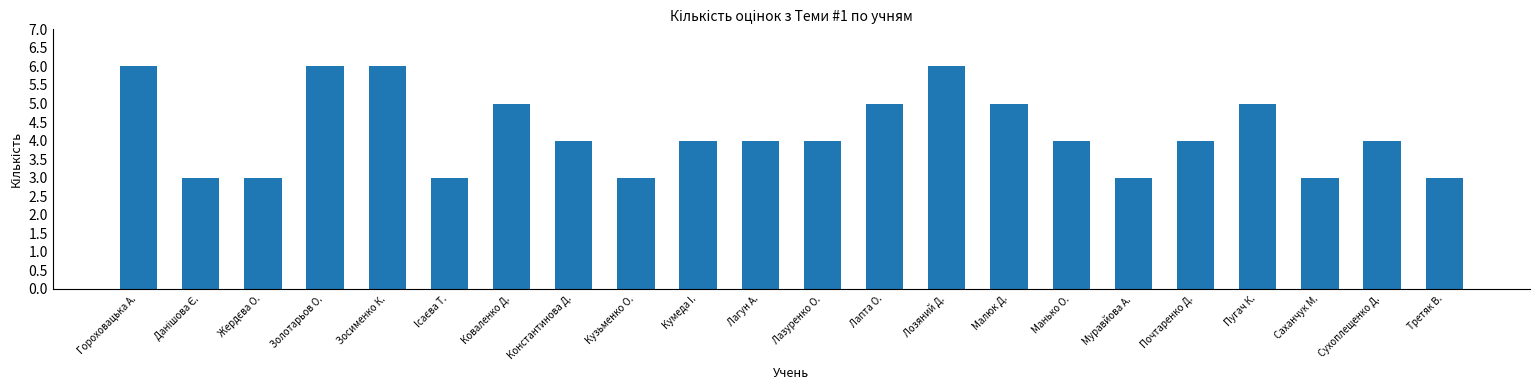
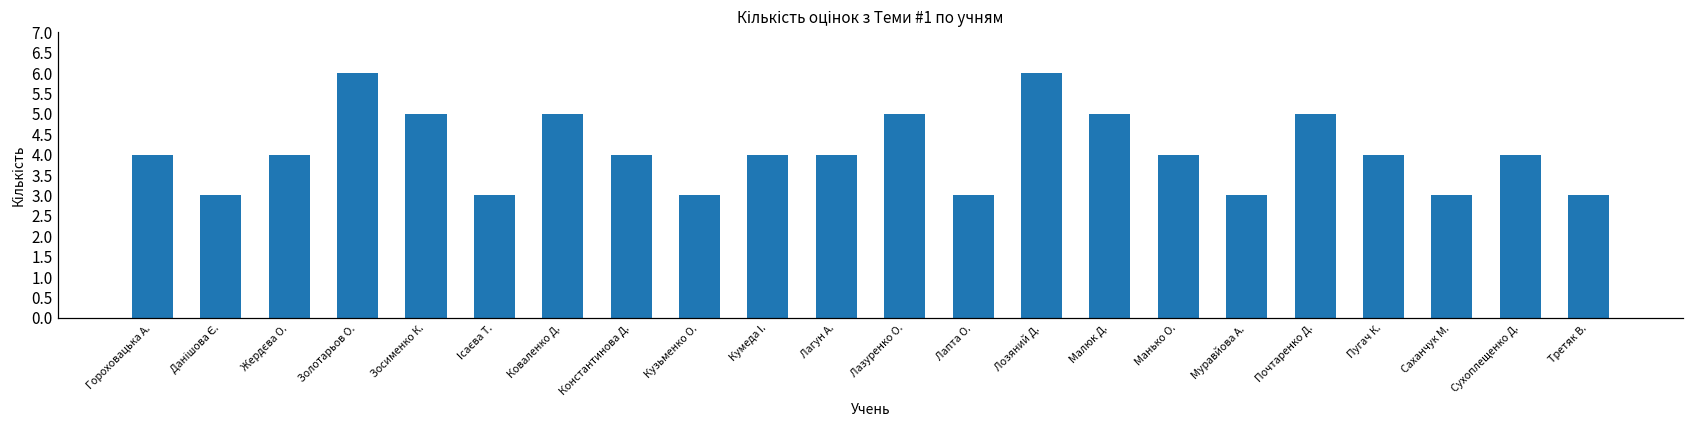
Гороховацька А.: 6 -> 4
Жердєва О.: 3 -> 4
Зосименко К.: 6 -> 5
Лазуренко О.: 4 -> 5
Лапта О.: 5 -> 3
Почтаренко Д.: 4 -> 5
Пугач К.: 5 -> 4
